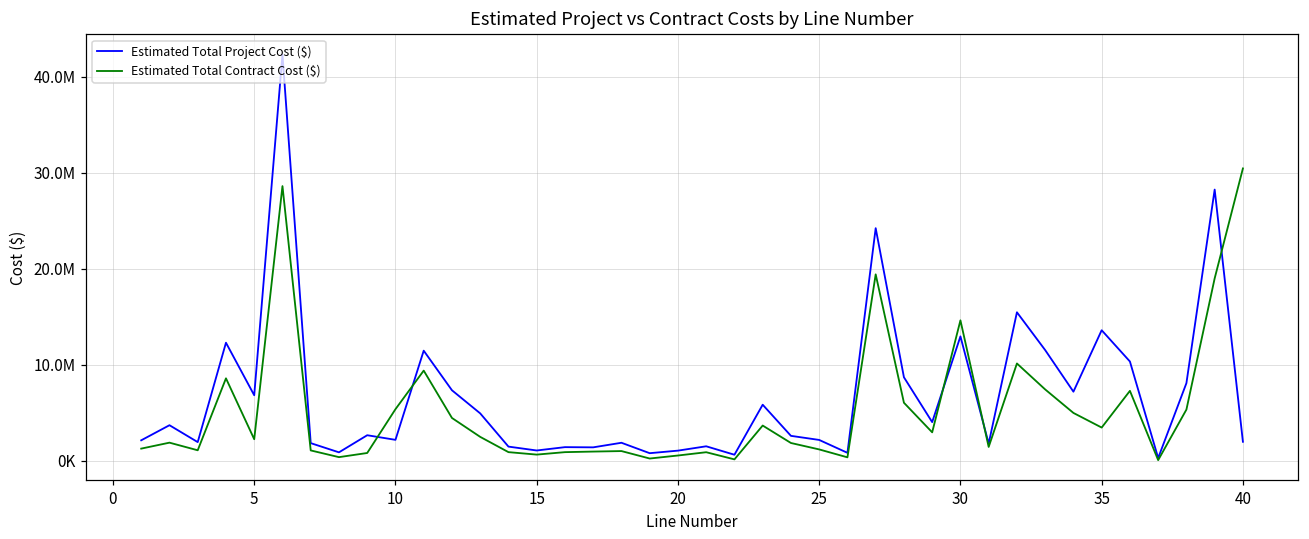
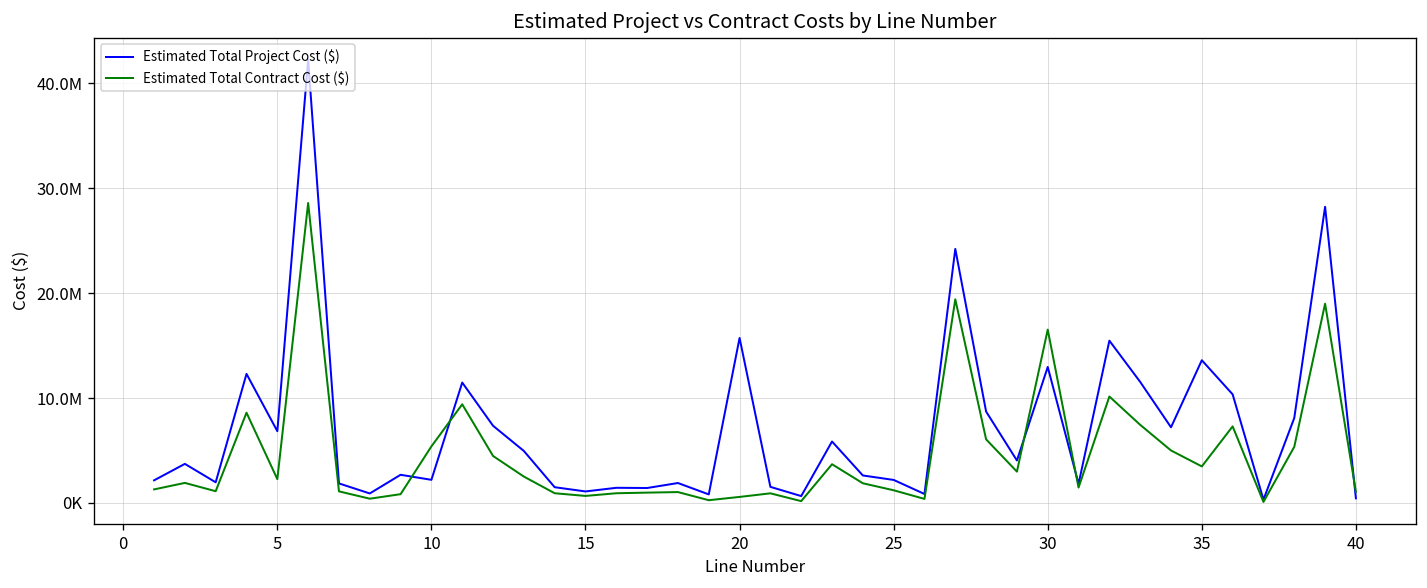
Estimated Total Project Cost ($), 20: 1000000 -> 16000000
Estimated Total Contract Cost ($), 30: 15000000 -> 17000000
Estimated Total Project Cost ($), 40: 2000000 -> 0
Estimated Total Contract Cost ($), 40: 30000000 -> 1000000
